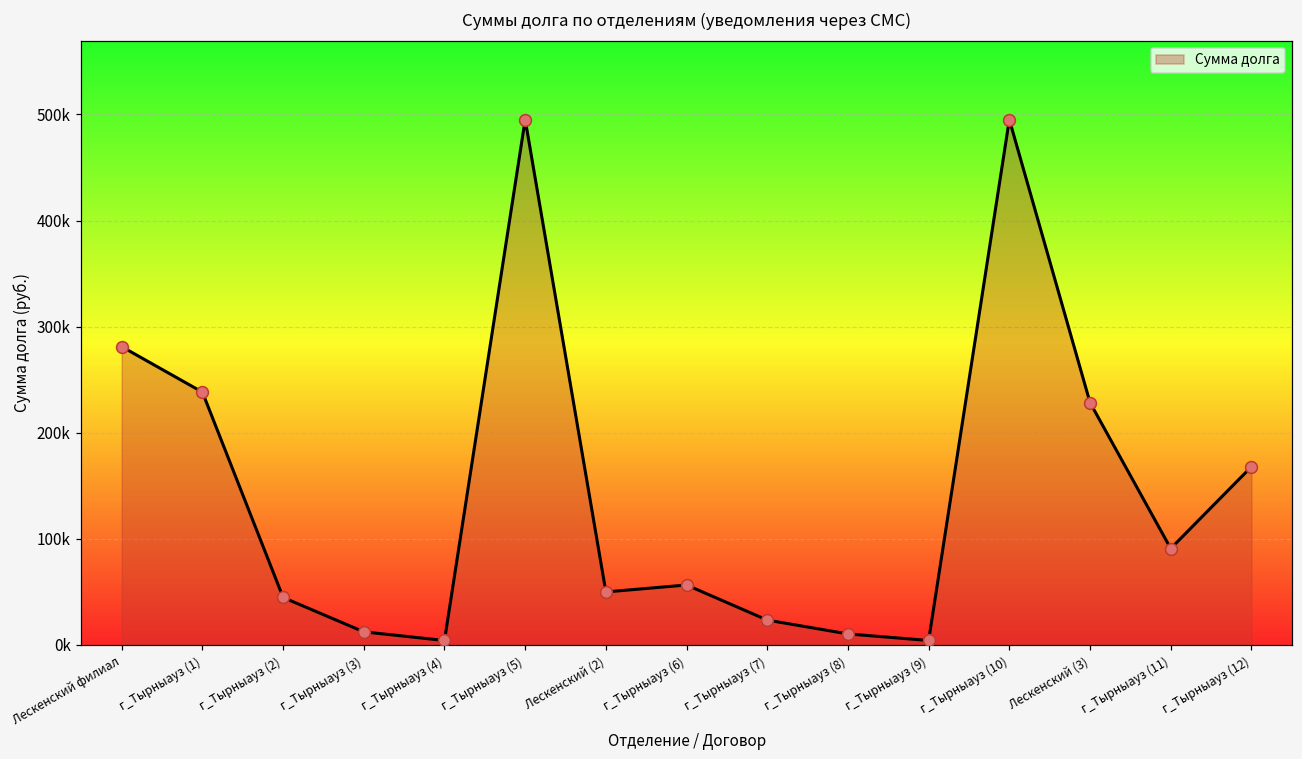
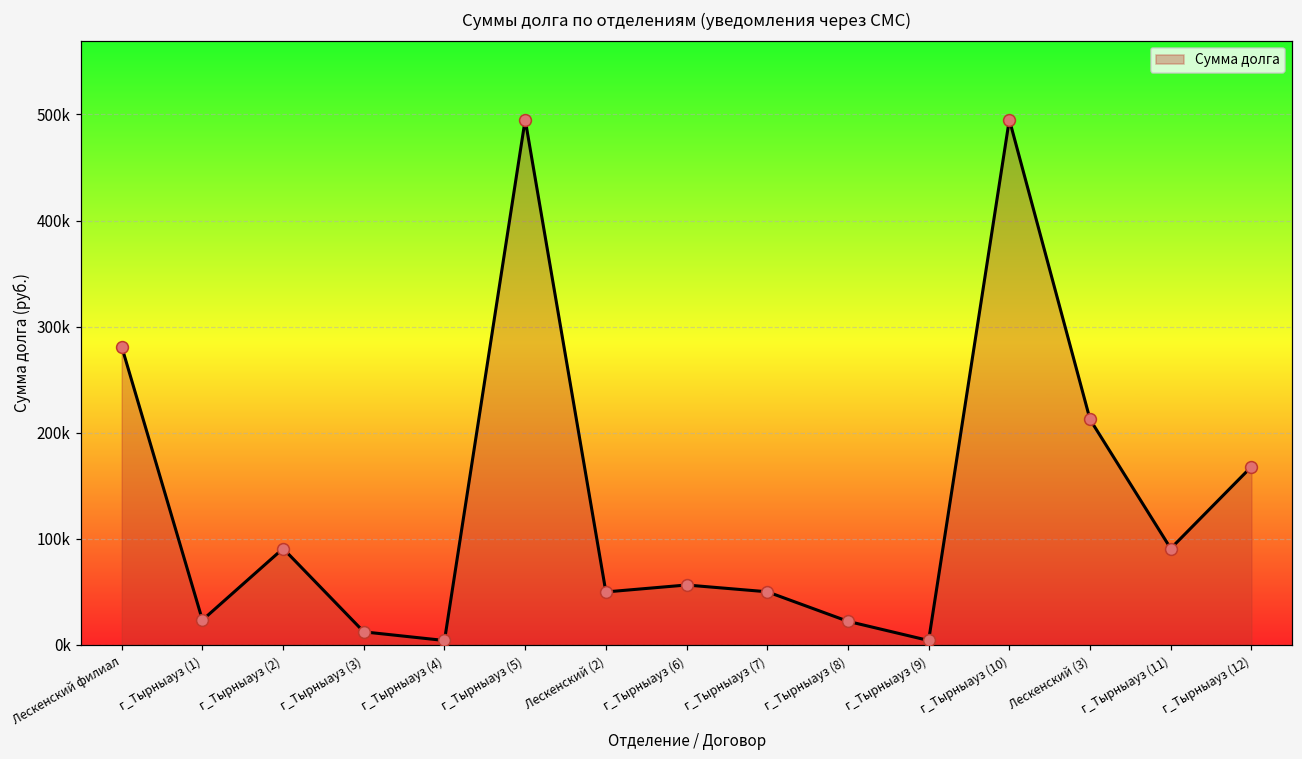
г_Тырныауз (1): 240000 -> 20000
г_Тырныауз (2): 40000 -> 90000
г_Тырныауз (7): 20000 -> 50000
г_Тырныауз (8): 10000 -> 20000
Лескенский (3): 230000 -> 210000
